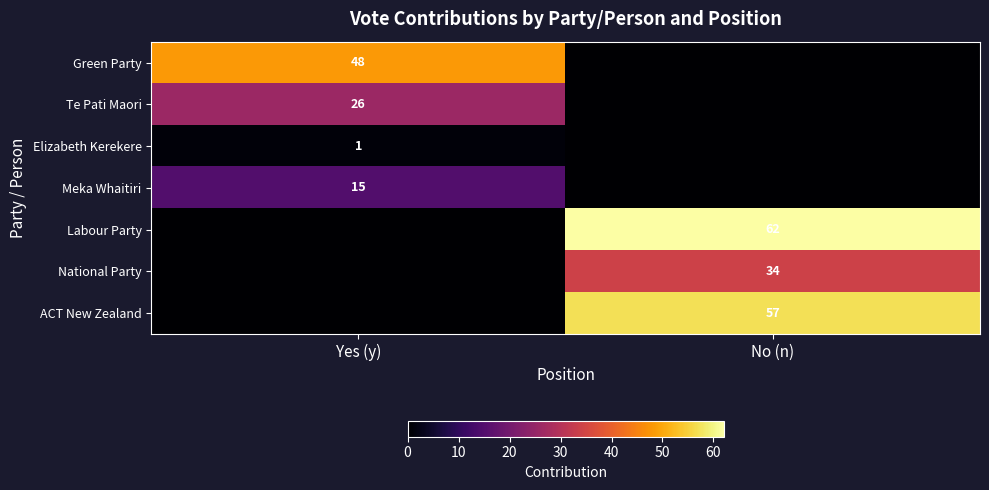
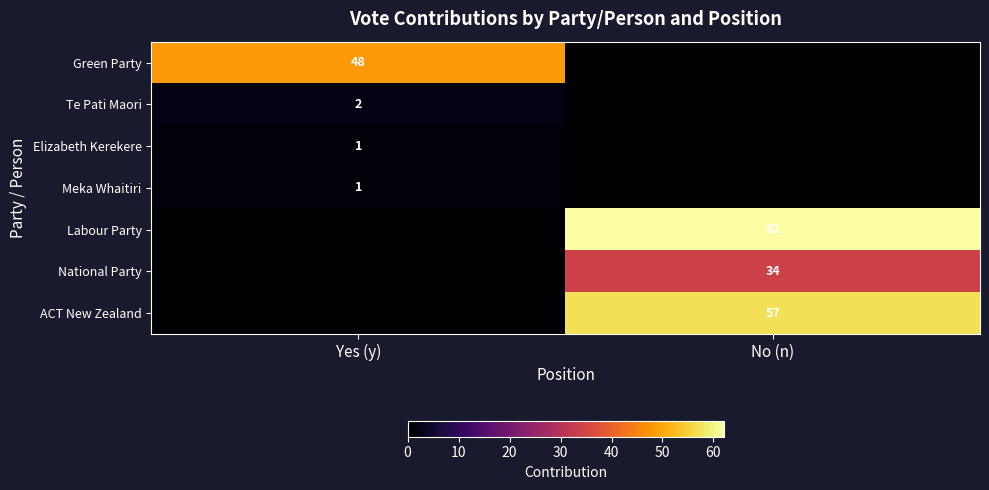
Te Pati Maori, Yes (y): 26 -> 2
Meka Whaitiri, Yes (y): 15 -> 1
